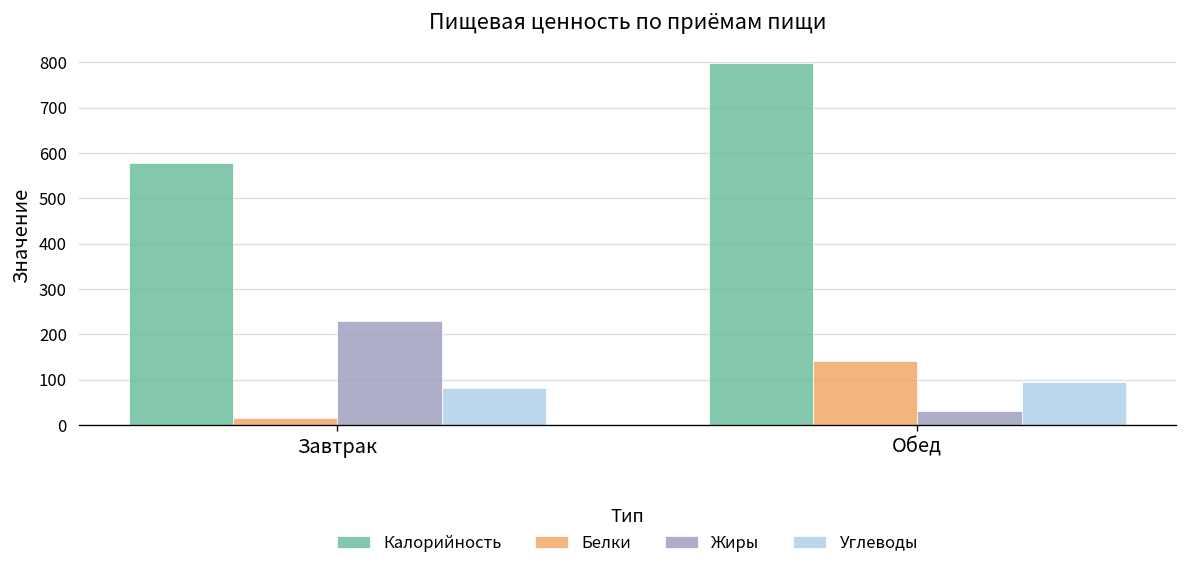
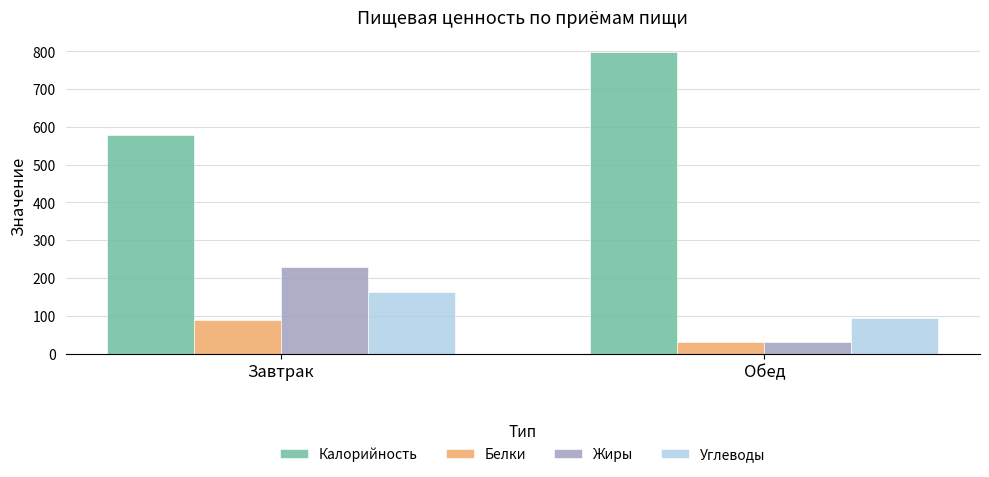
Белки, Завтрак: 10 -> 90
Углеводы, Завтрак: 80 -> 160
Белки, Обед: 140 -> 30
